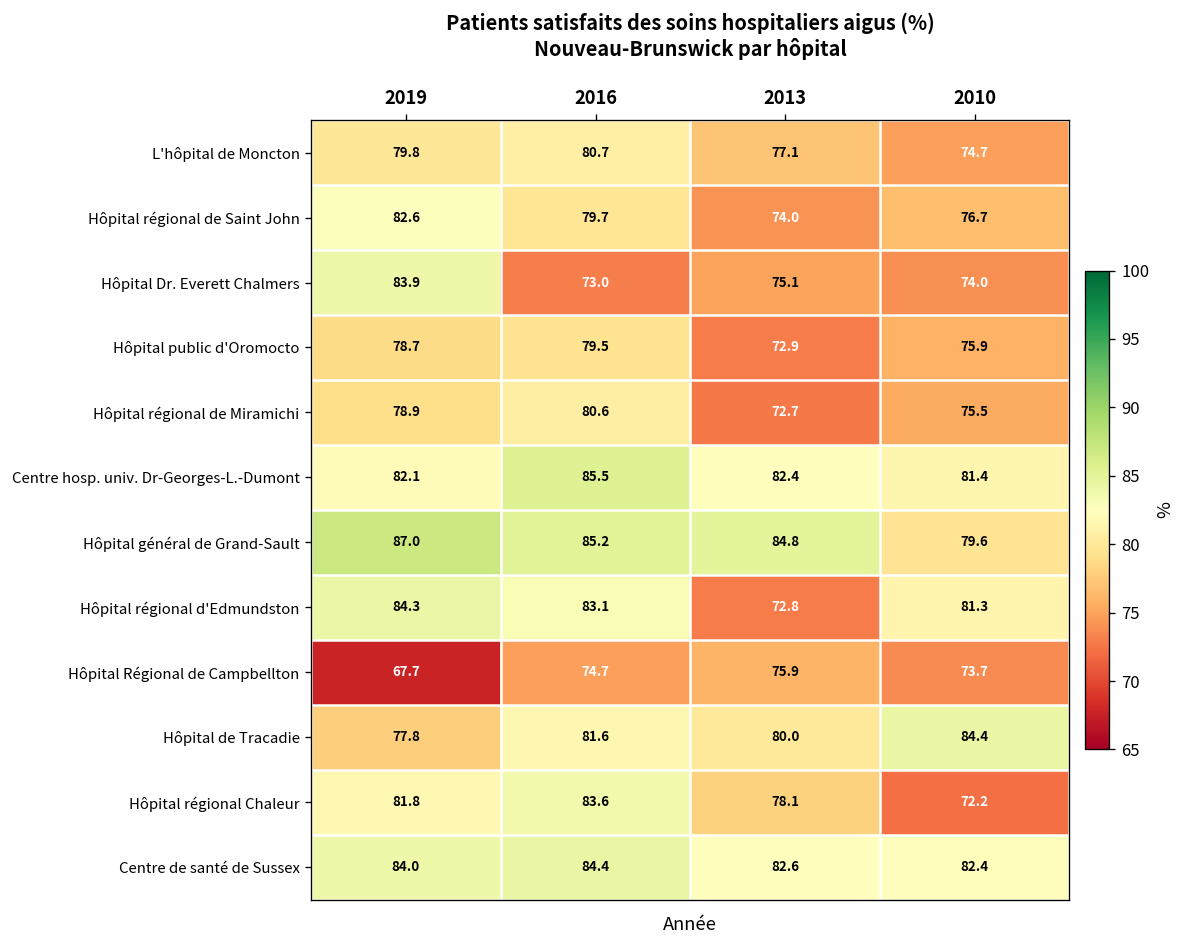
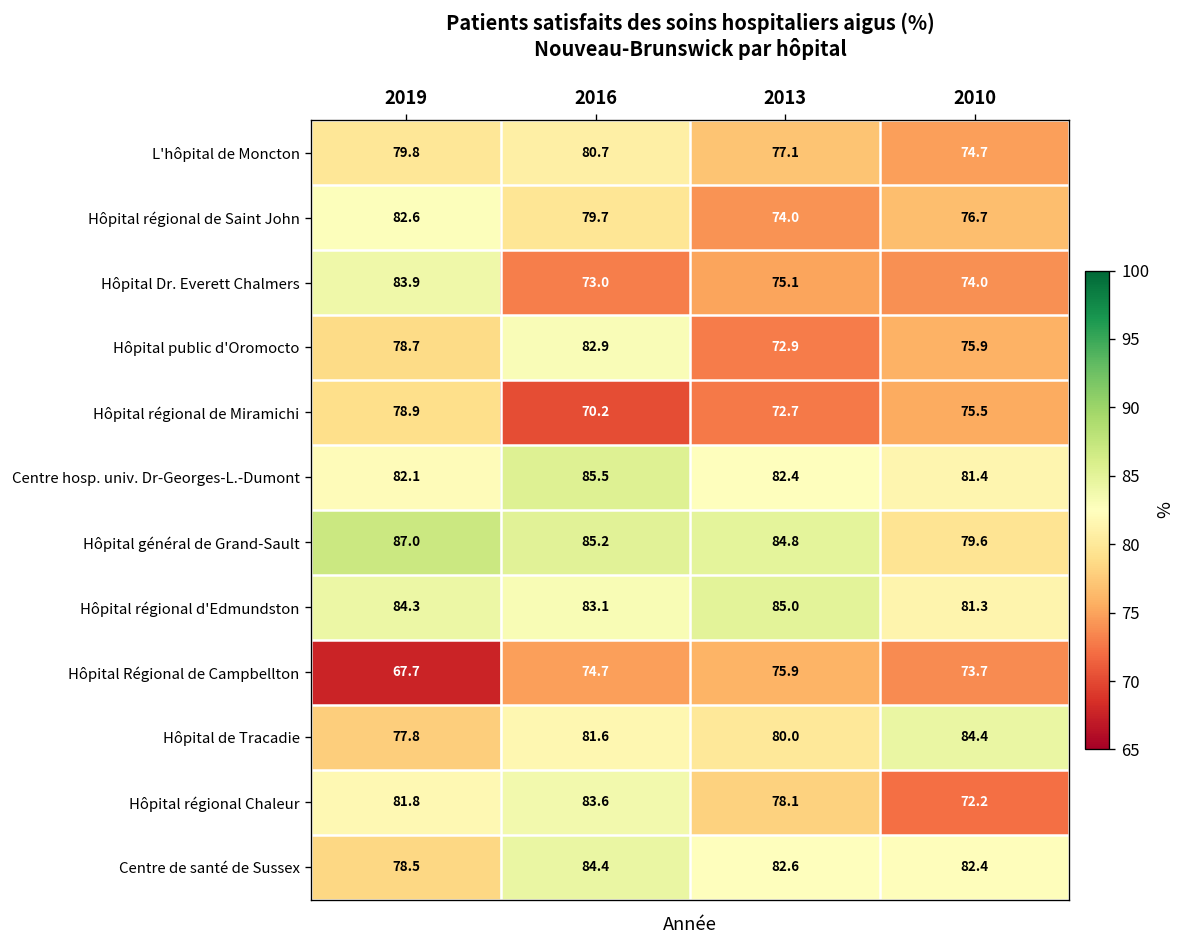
Hôpital public d'Oromocto, 2016: 79.5 -> 82.9
Hôpital régional de Miramichi, 2016: 80.6 -> 70.2
Hôpital régional d'Edmundston, 2013: 72.8 -> 85.0
Centre de santé de Sussex, 2019: 84.0 -> 78.5
